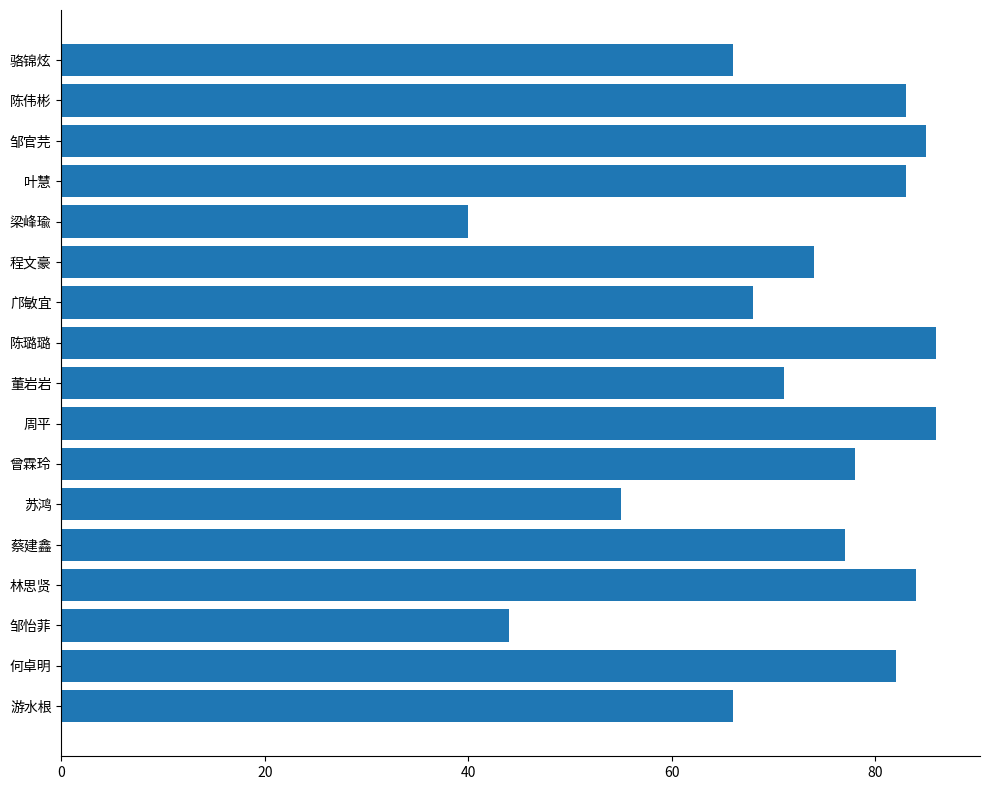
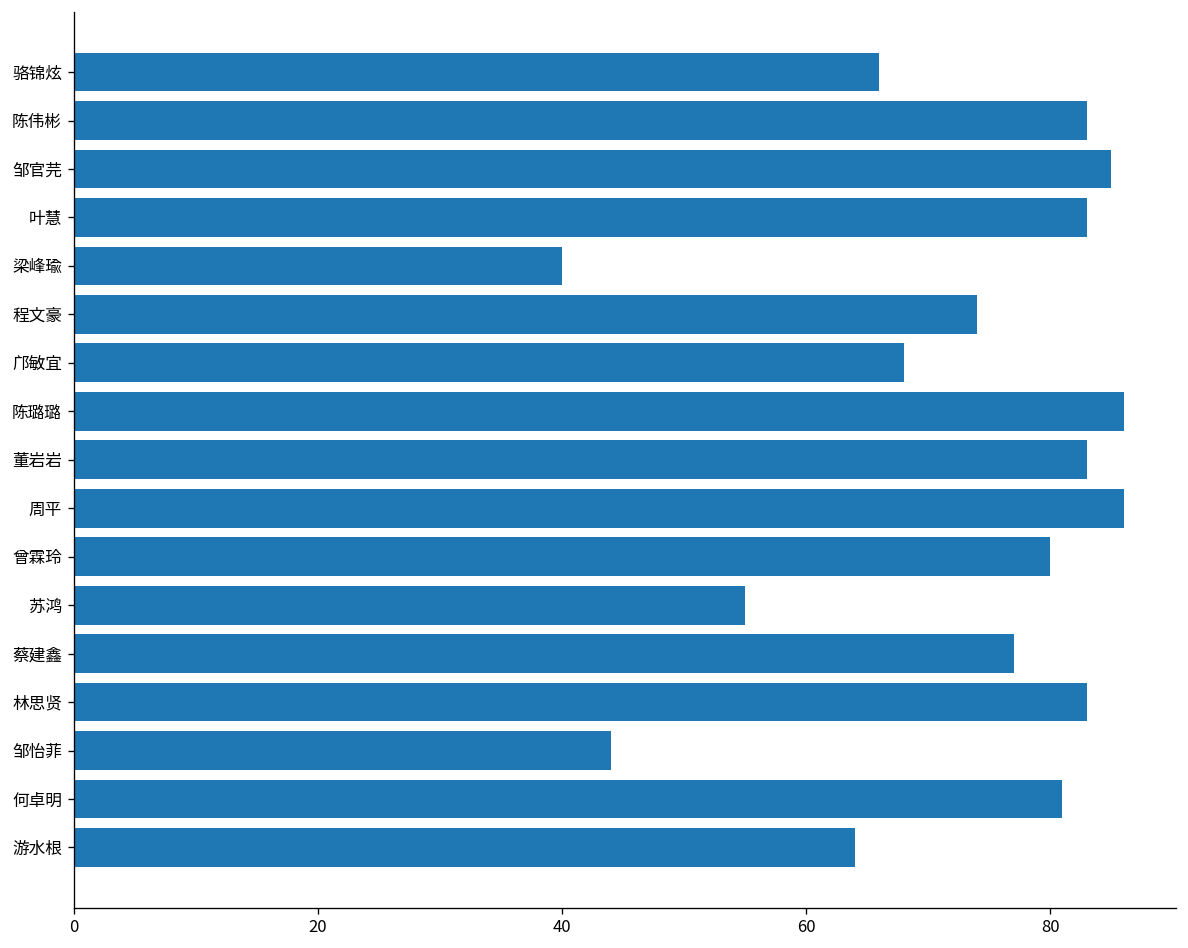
董岩岩: 71 -> 83
曾霖玲: 78 -> 80
林思贤: 84 -> 83
何卓明: 82 -> 81
游水根: 66 -> 64
